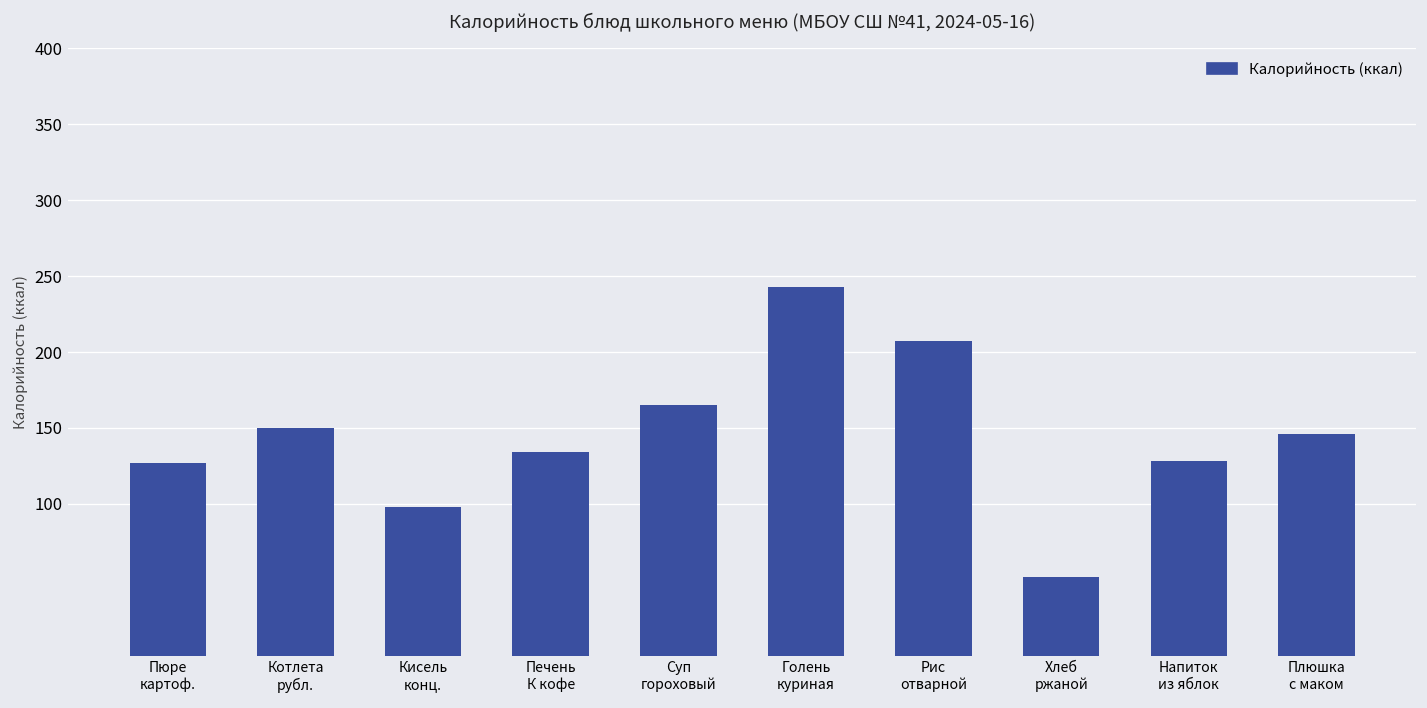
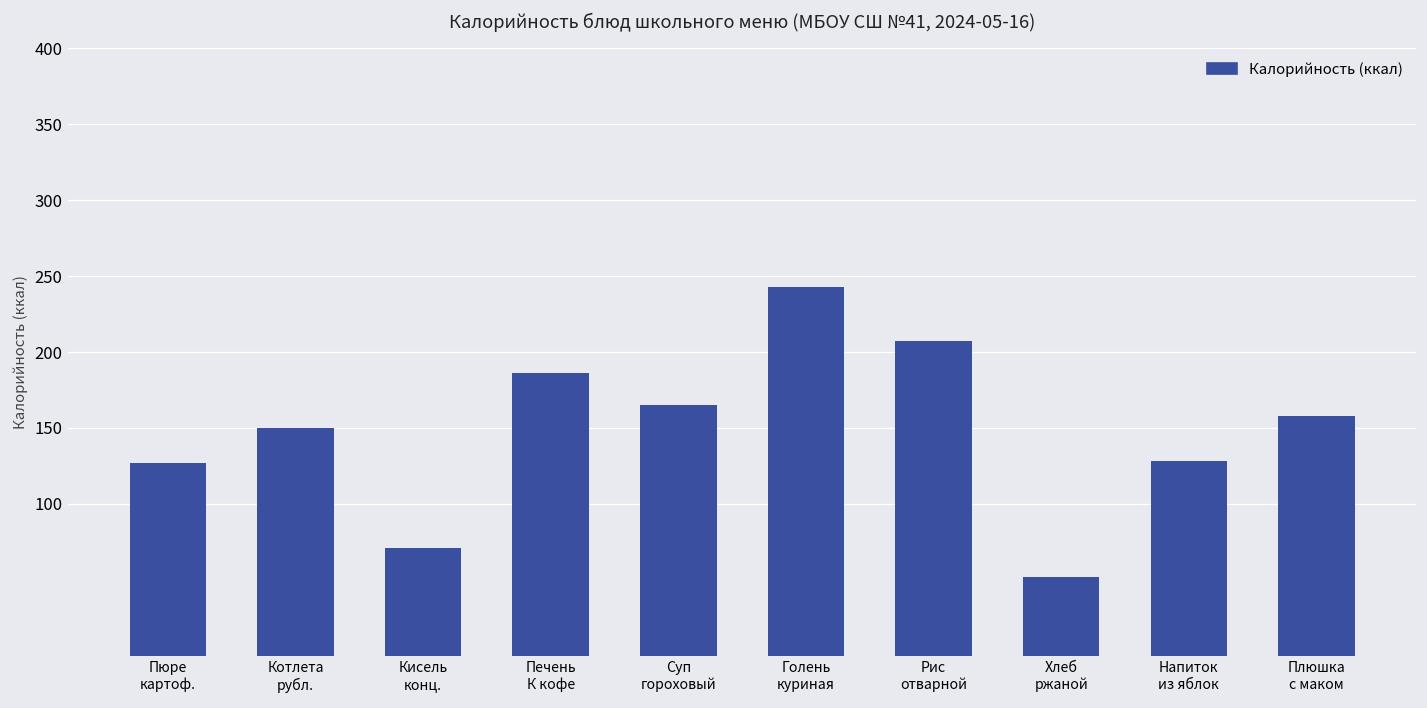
Кисель конц.: 98 -> 71
Печень К кофе: 134 -> 186
Плюшка с маком: 146 -> 158
